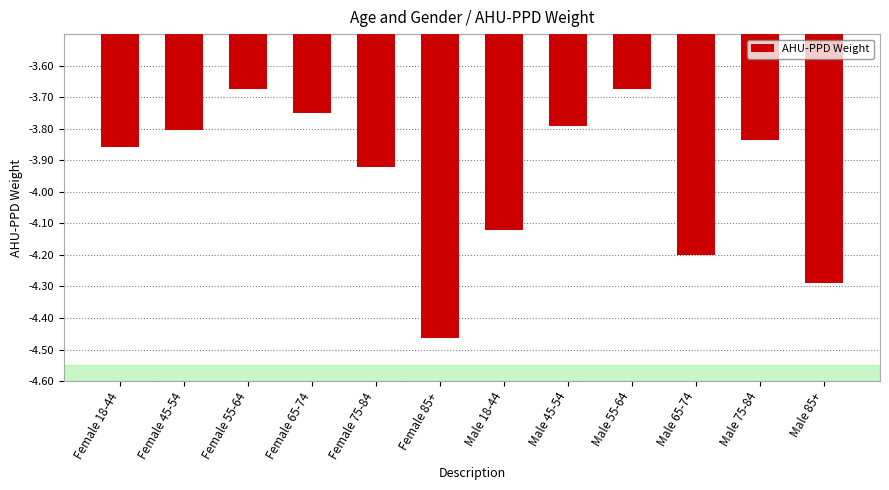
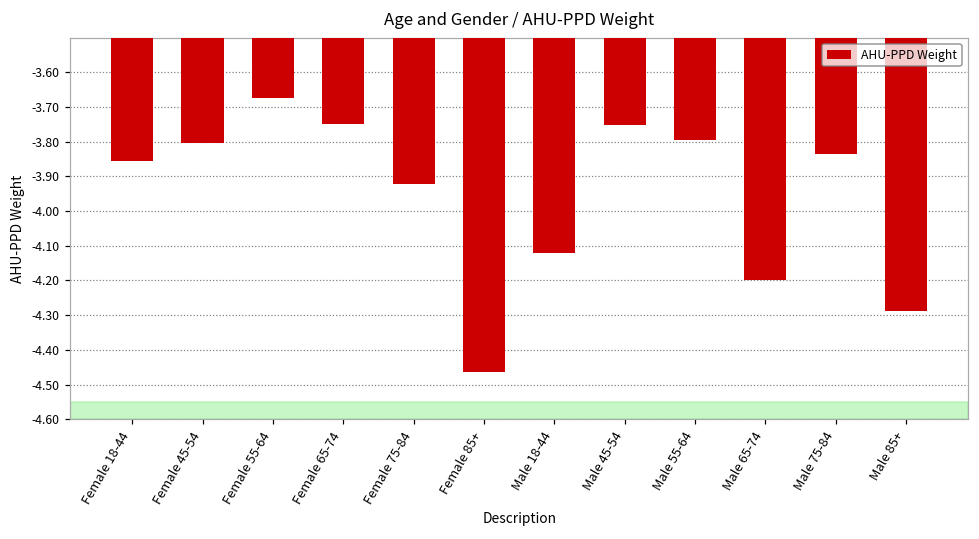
Male 45-54: -3.79 -> -3.75
Male 55-64: -3.68 -> -3.79
